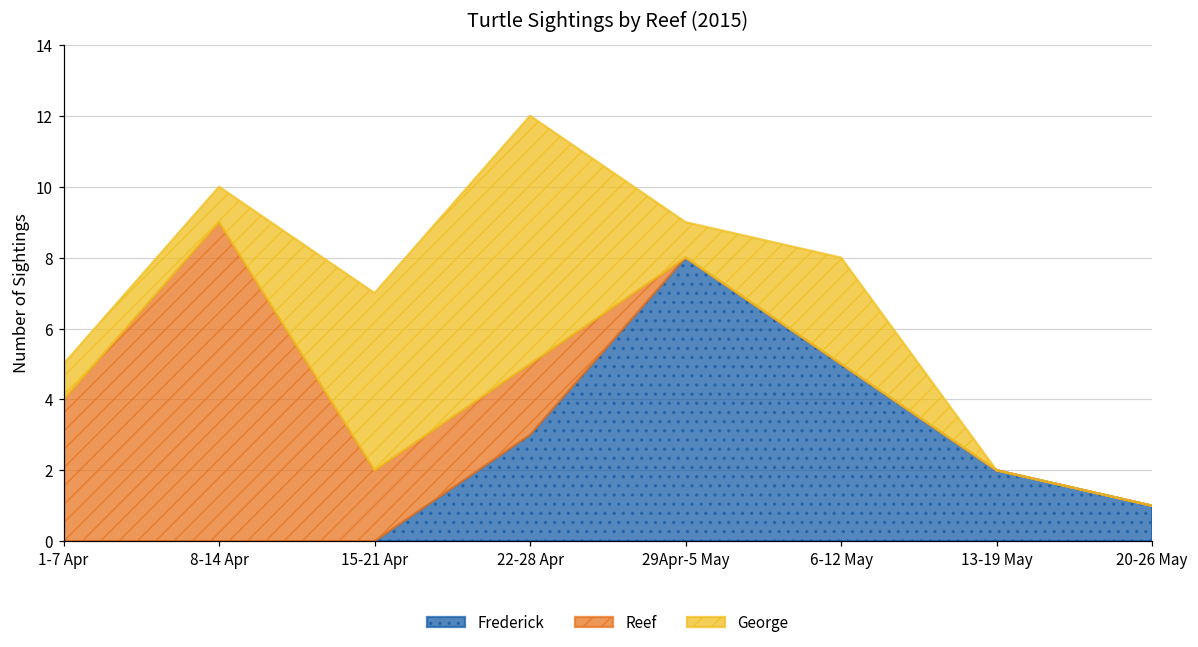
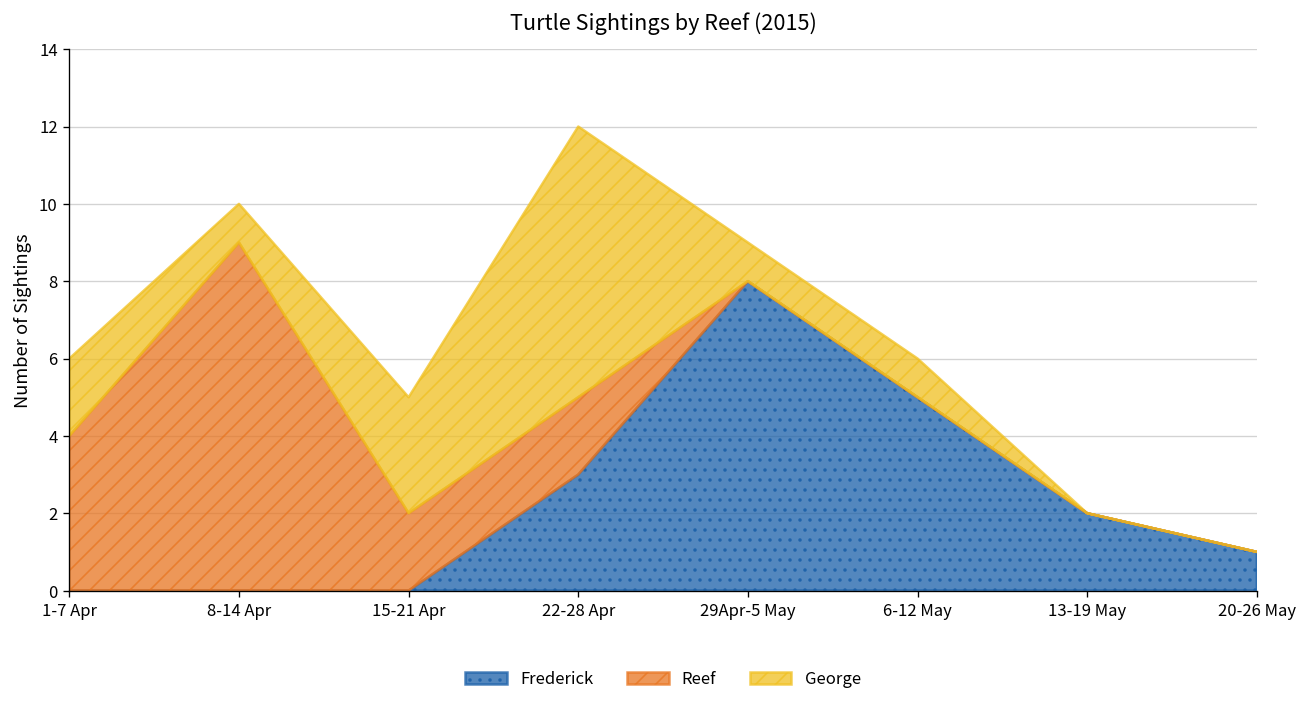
George, 1-7 Apr: 1 -> 2
George, 15-21 Apr: 5 -> 3
George, 6-12 May: 3 -> 1
